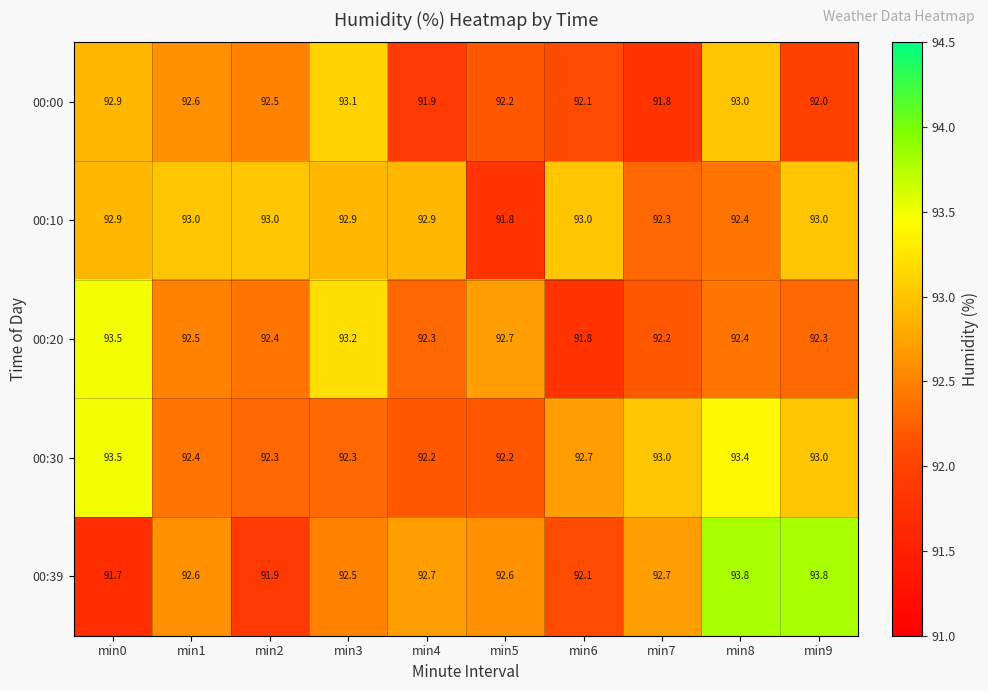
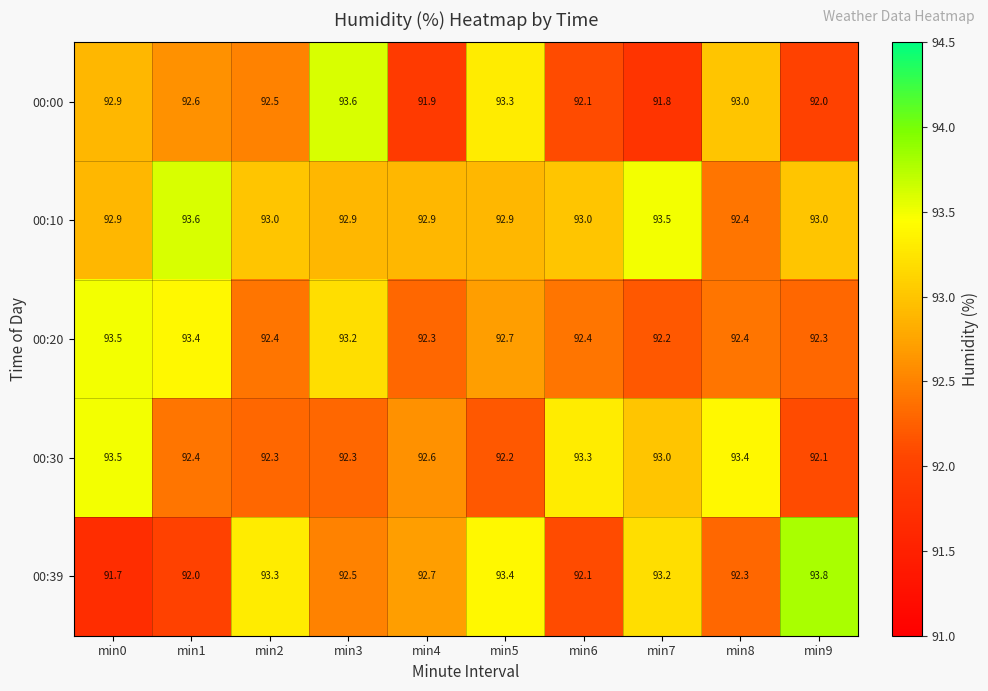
00:00, min3: 93.1 -> 93.6
00:00, min5: 92.2 -> 93.3
00:10, min1: 93.0 -> 93.6
00:10, min5: 91.8 -> 92.9
00:10, min7: 92.3 -> 93.5
00:20, min1: 92.5 -> 93.4
00:20, min6: 91.8 -> 92.4
00:30, min4: 92.2 -> 92.6
00:30, min6: 92.7 -> 93.3
00:30, min9: 93.0 -> 92.1
00:39, min1: 92.6 -> 92.0
00:39, min2: 91.9 -> 93.3
00:39, min5: 92.6 -> 93.4
00:39, min7: 92.7 -> 93.2
00:39, min8: 93.8 -> 92.3
